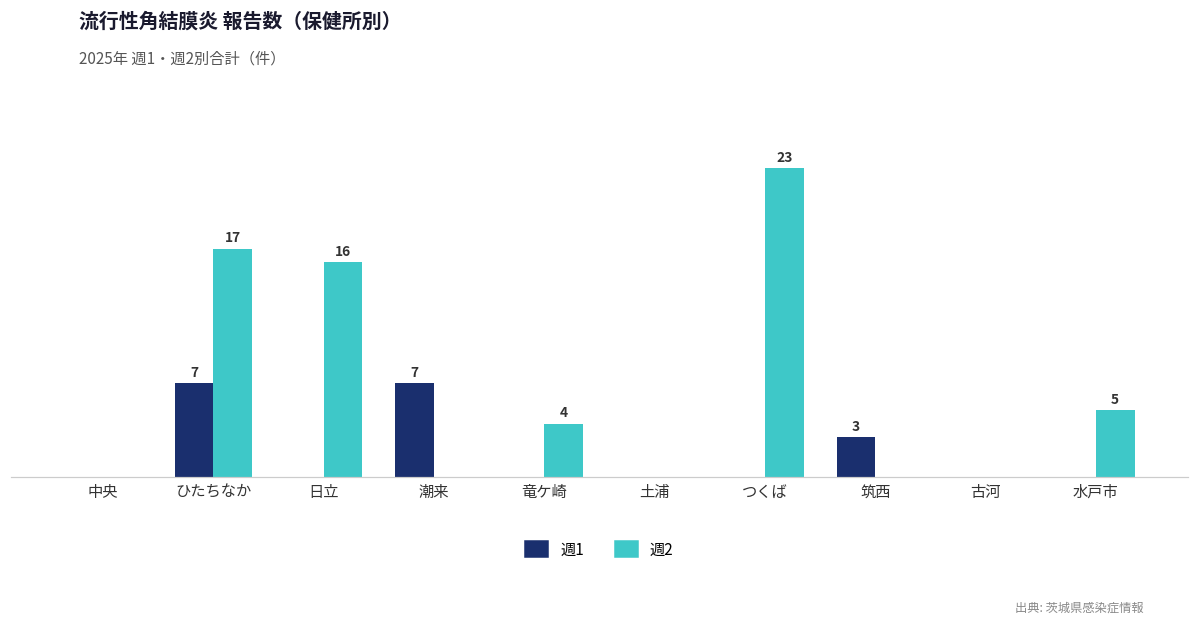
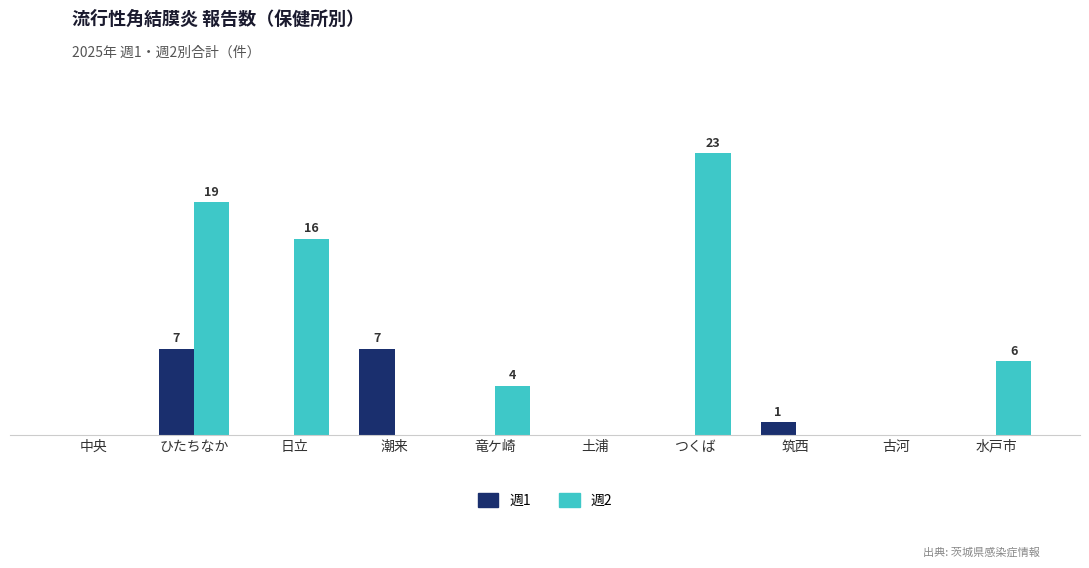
週2, ひたちなか: 17 -> 19
週1, 筑西: 3 -> 1
週2, 水戸市: 5 -> 6
